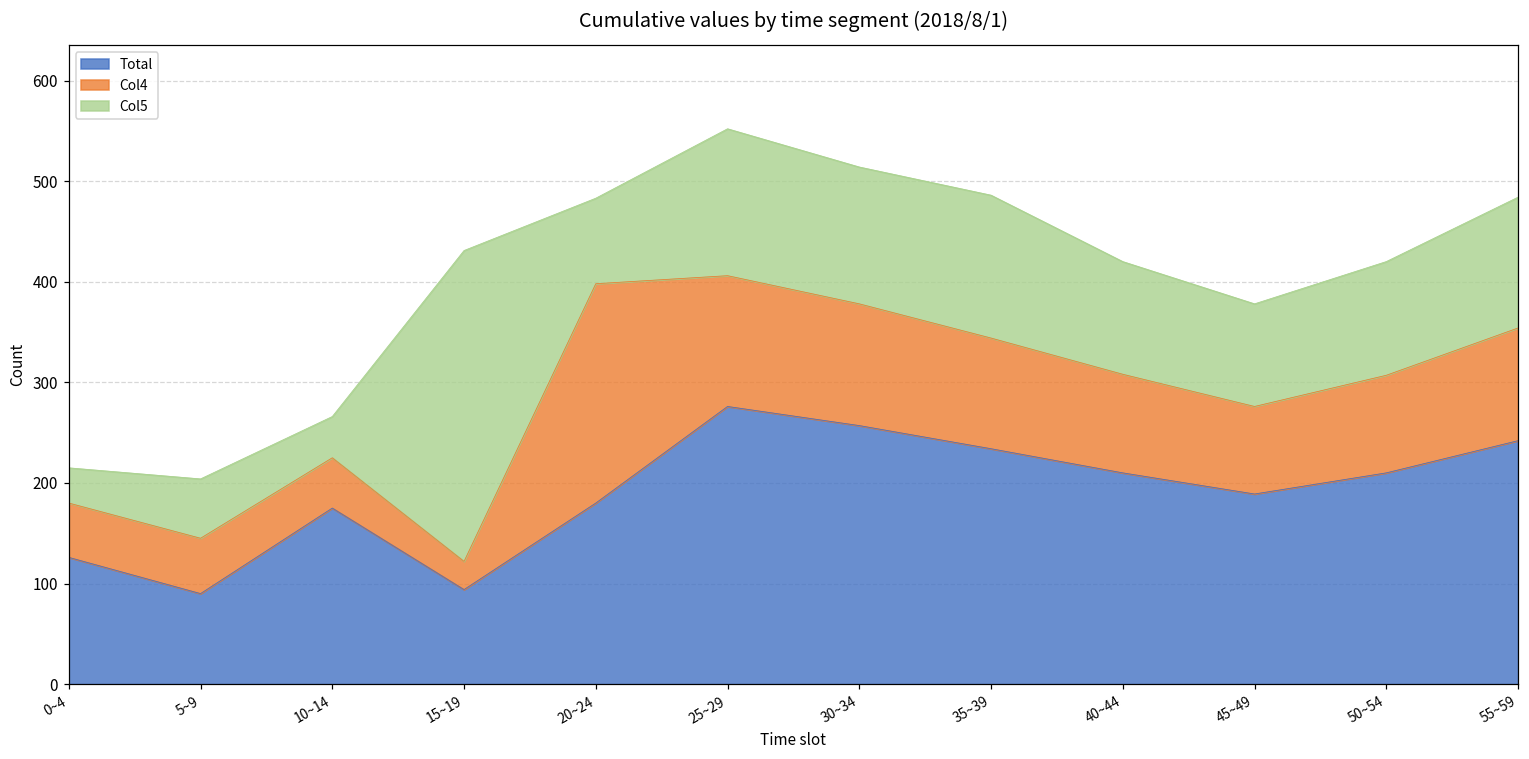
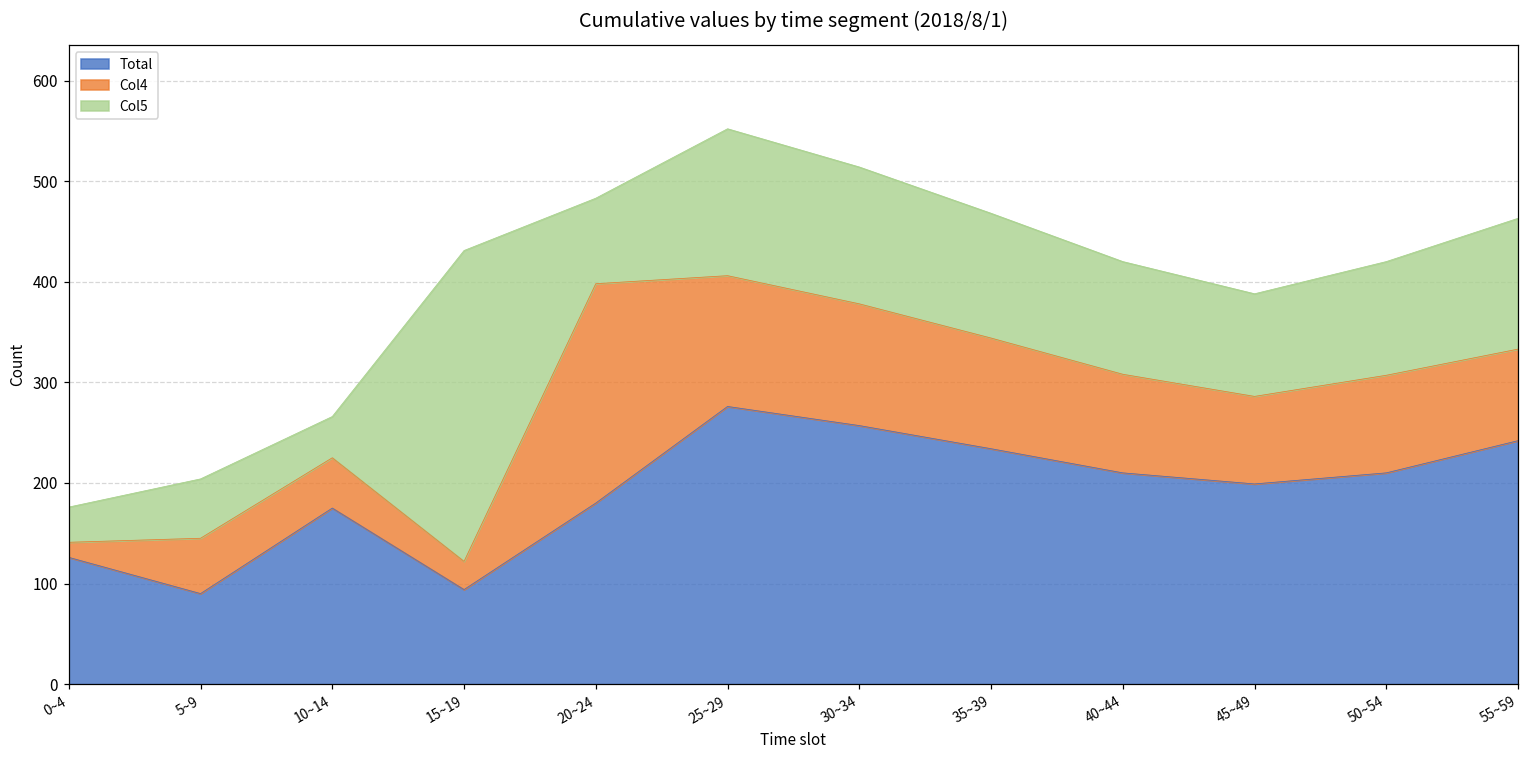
Col4, 0~4: 50 -> 20
Col5, 35~39: 140 -> 120
Total, 45~49: 190 -> 200
Col4, 55~59: 110 -> 90
